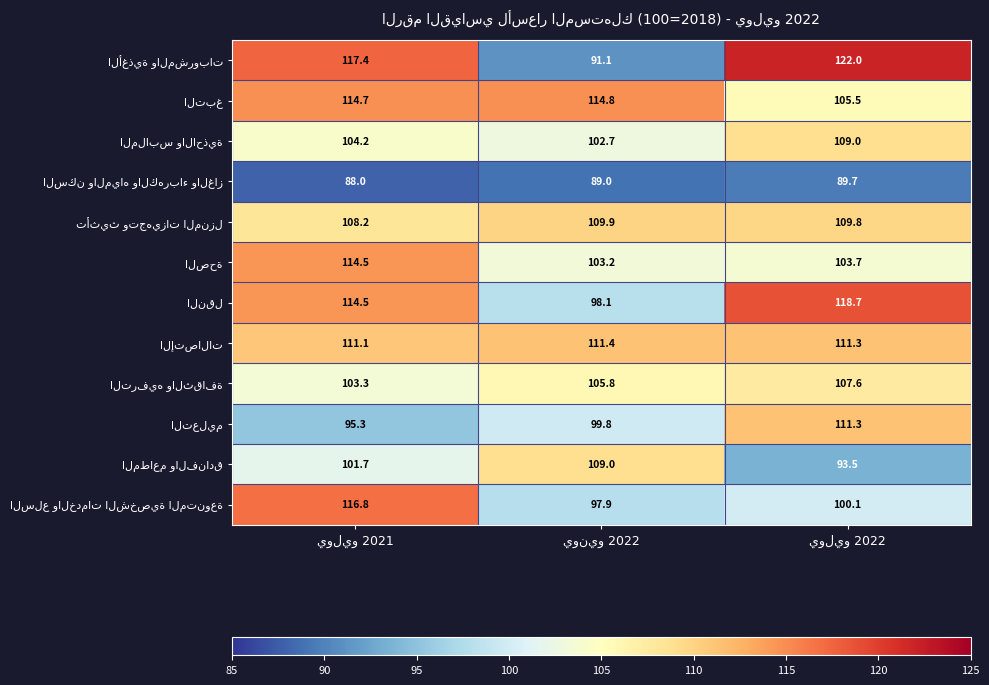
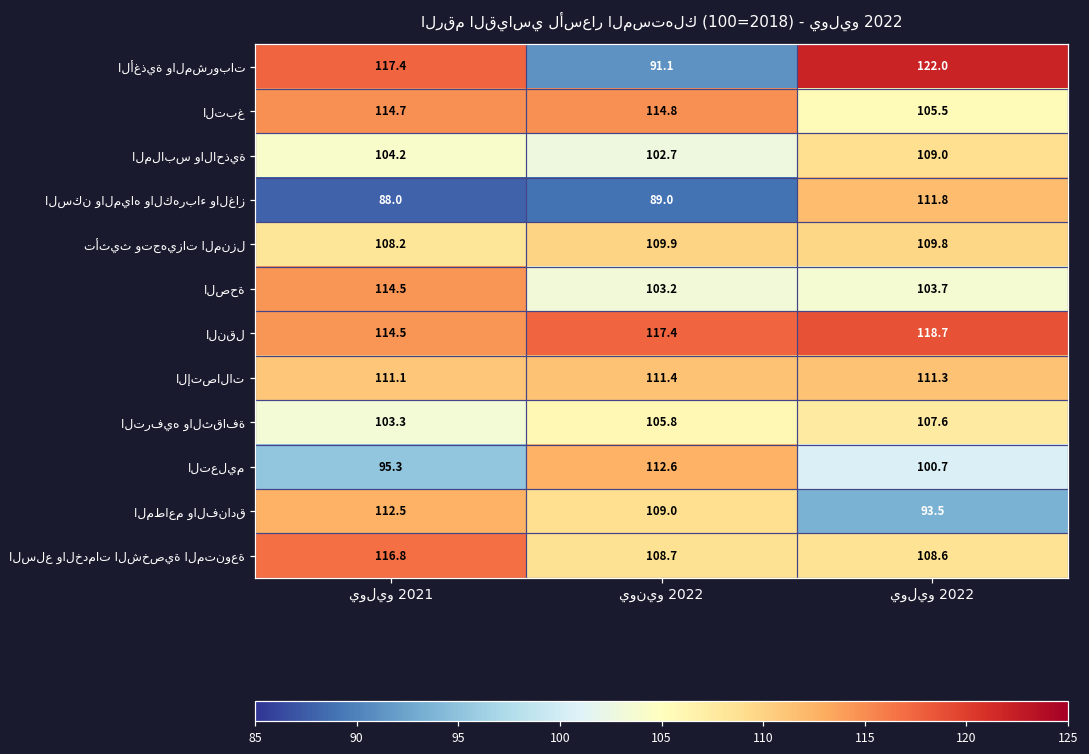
السكن والمياه والكهرباء والغاز, يوليو 2022: 89.7 -> 111.8
النقل, يونيو 2022: 98.1 -> 117.4
التعليم, يونيو 2022: 99.8 -> 112.6
التعليم, يوليو 2022: 111.3 -> 100.7
المطاعم والفنادق, يوليو 2021: 101.7 -> 112.5
السلع والخدمات الشخصية المتنوعة, يونيو 2022: 97.9 -> 108.7
السلع والخدمات الشخصية المتنوعة, يوليو 2022: 100.1 -> 108.6
